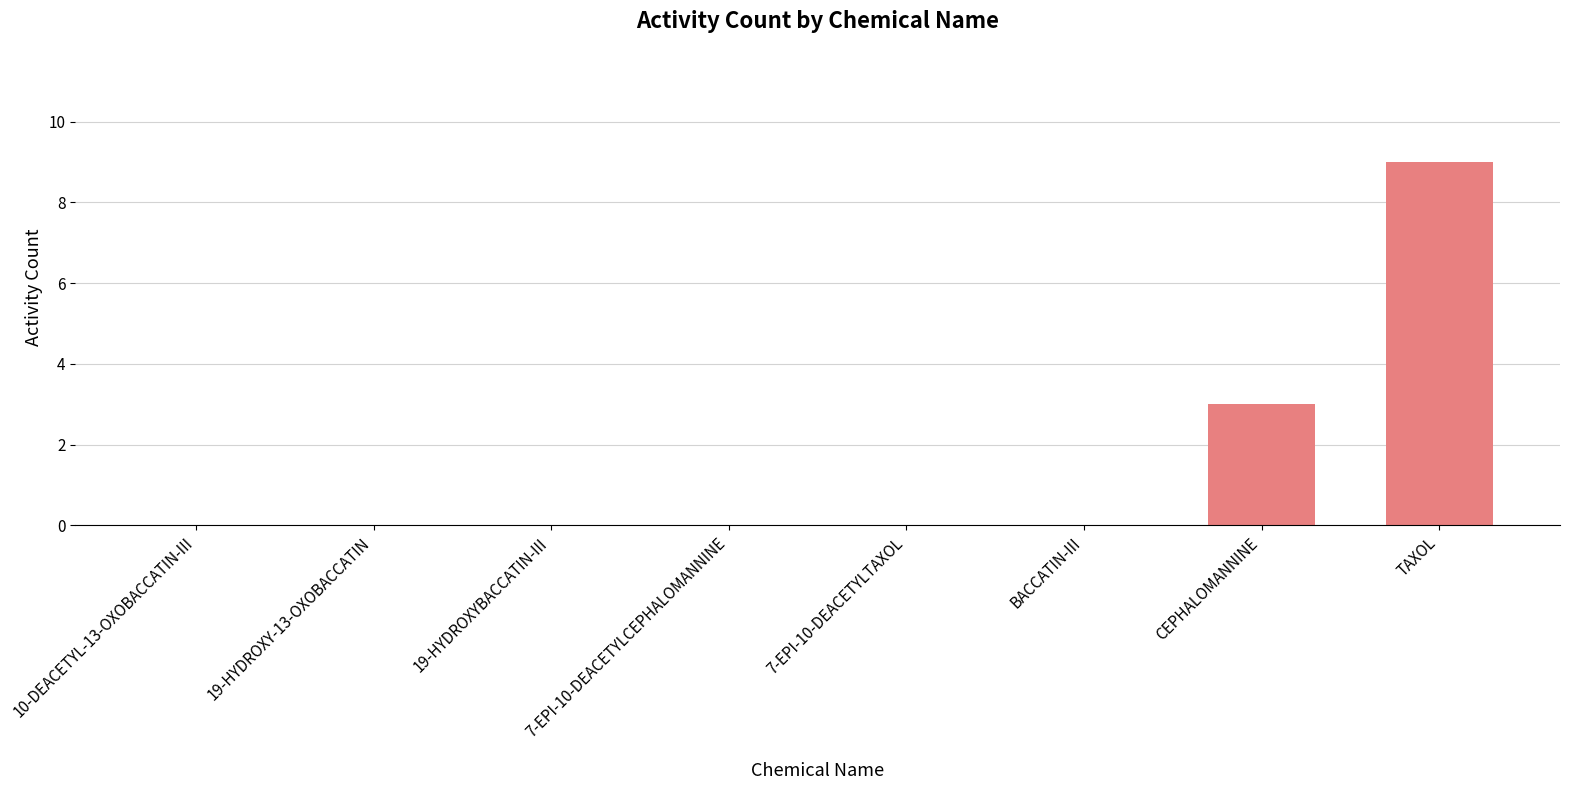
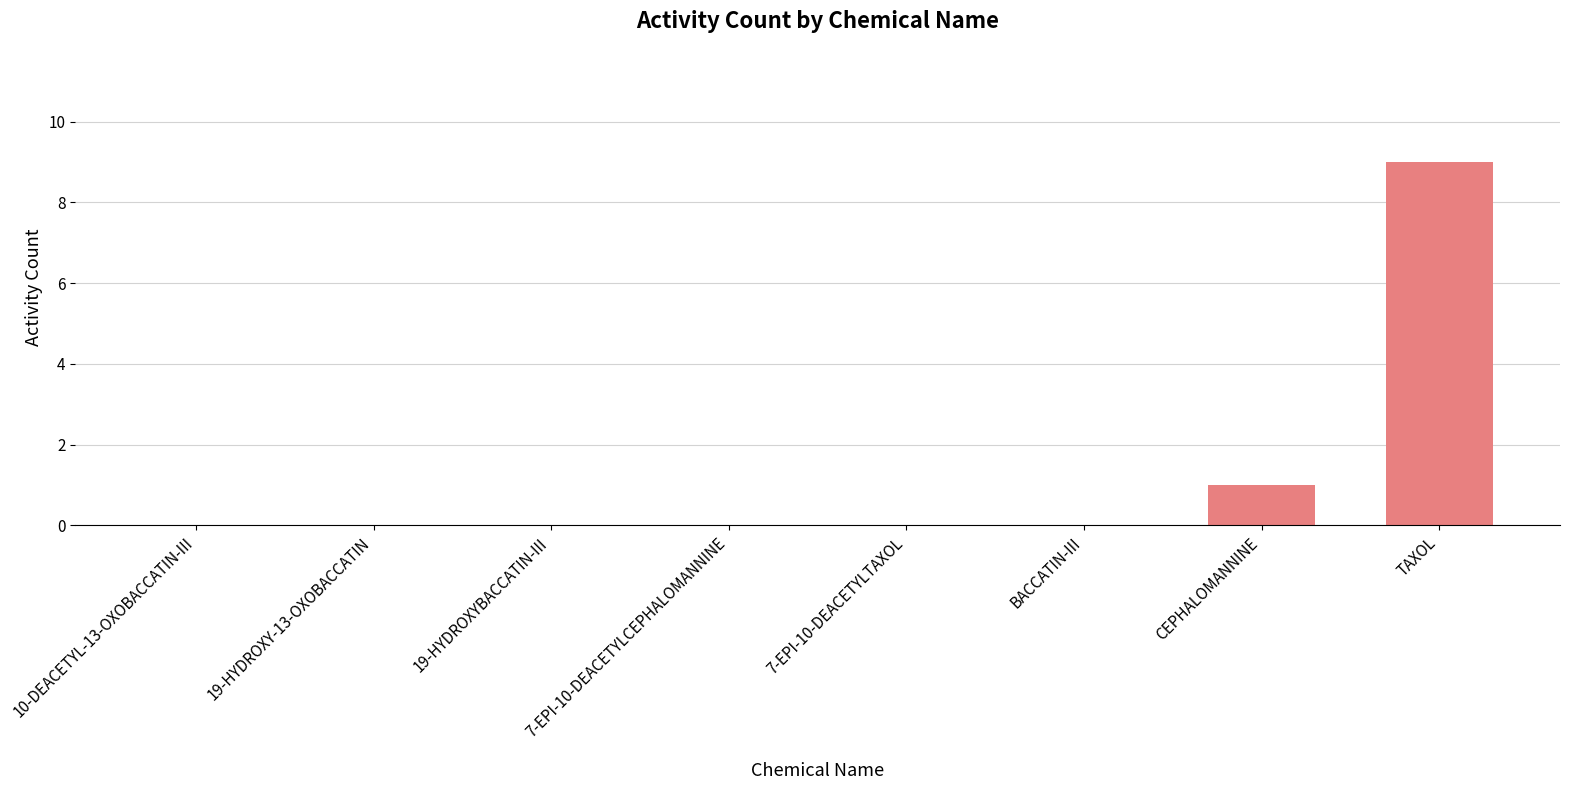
CEPHALOMANNINE: 3 -> 1
